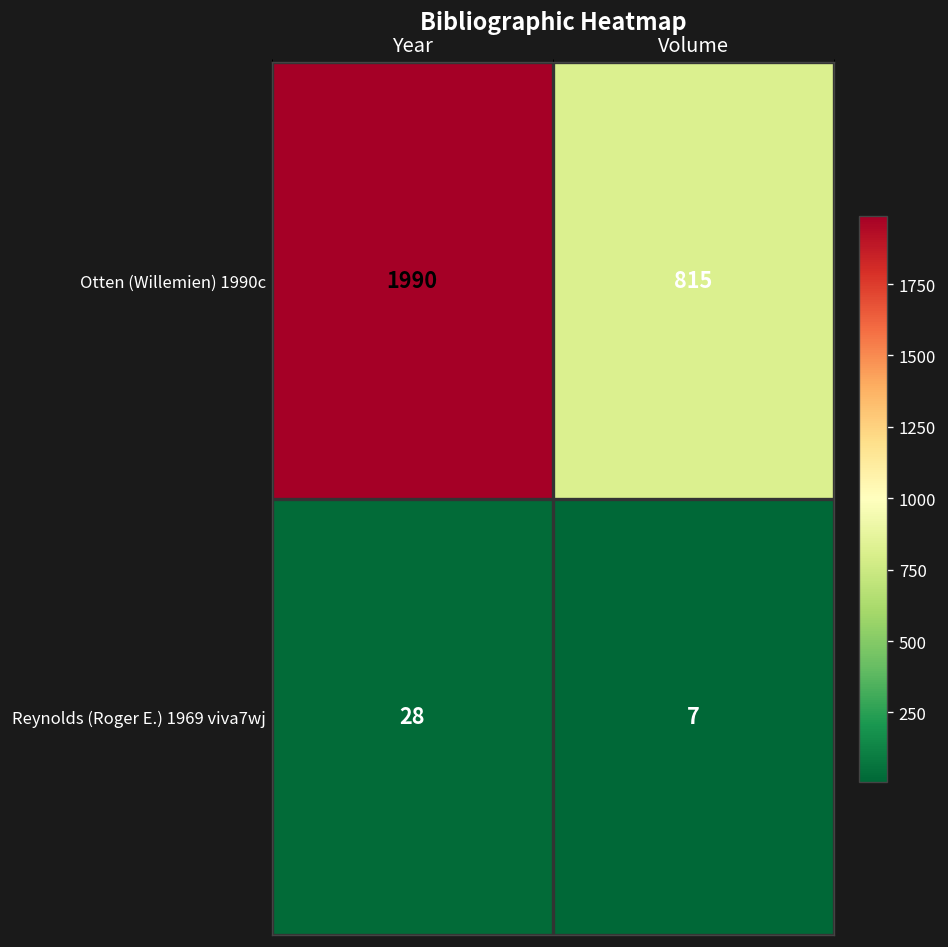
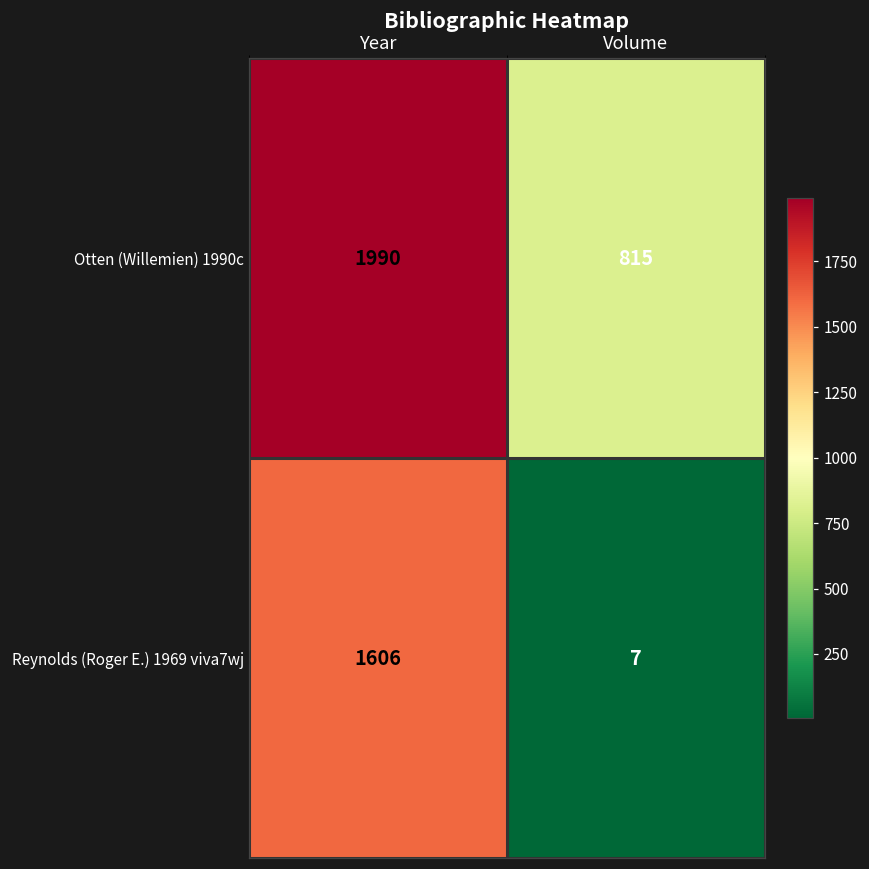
Reynolds (Roger E.) 1969 viva7wj, Year: 28 -> 1606
